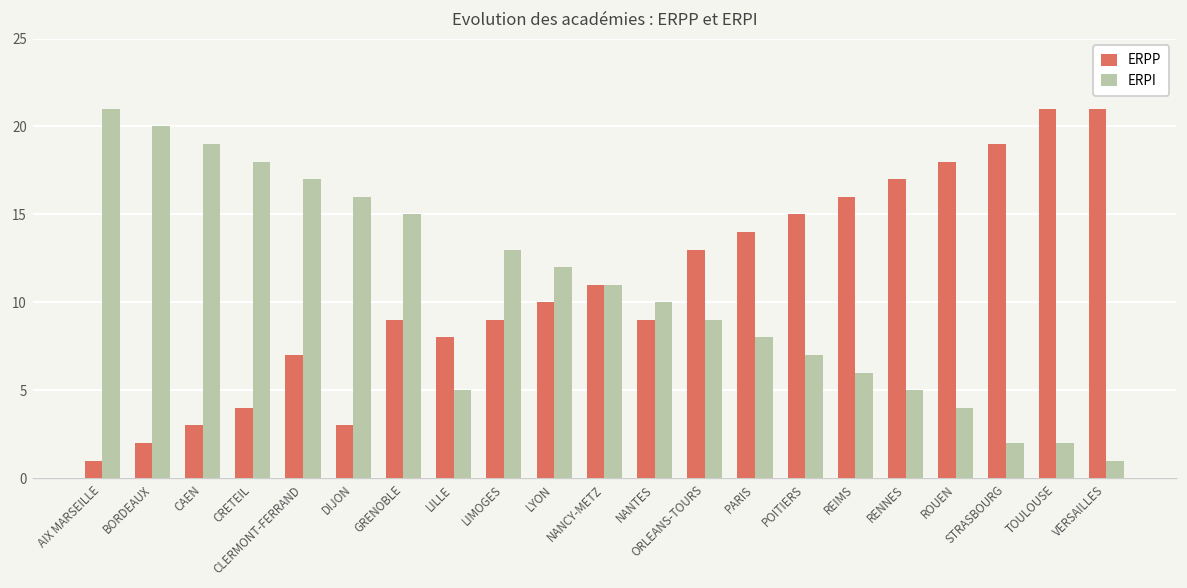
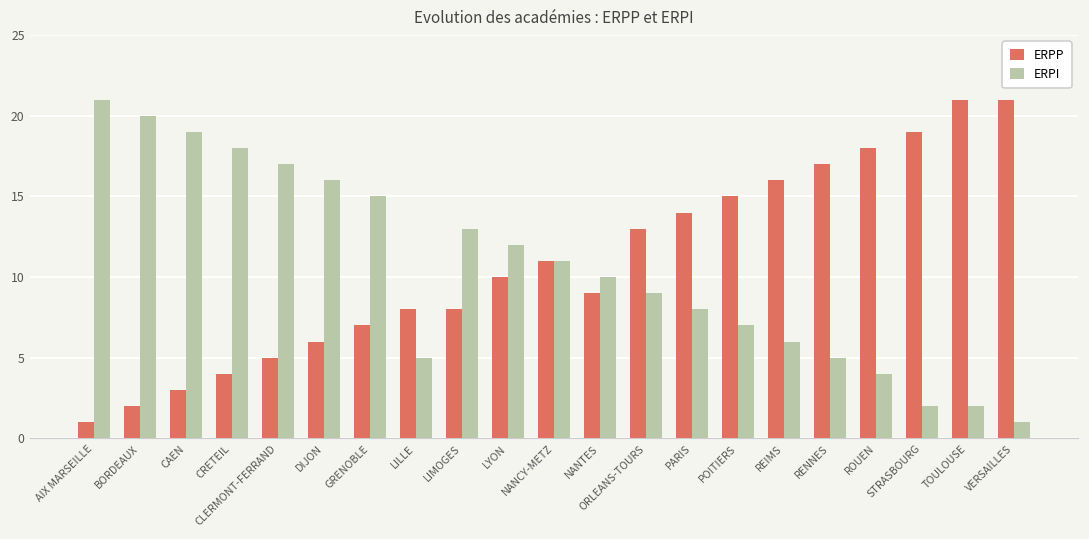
ERPP, CLERMONT-FERRAND: 7 -> 5
ERPP, DIJON: 3 -> 6
ERPP, GRENOBLE: 9 -> 7
ERPP, LIMOGES: 9 -> 8
